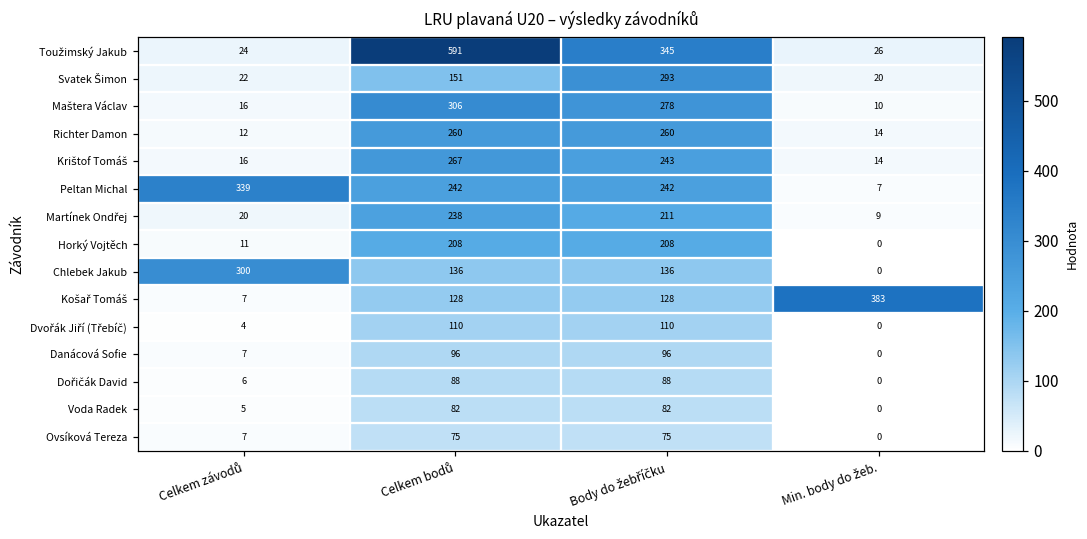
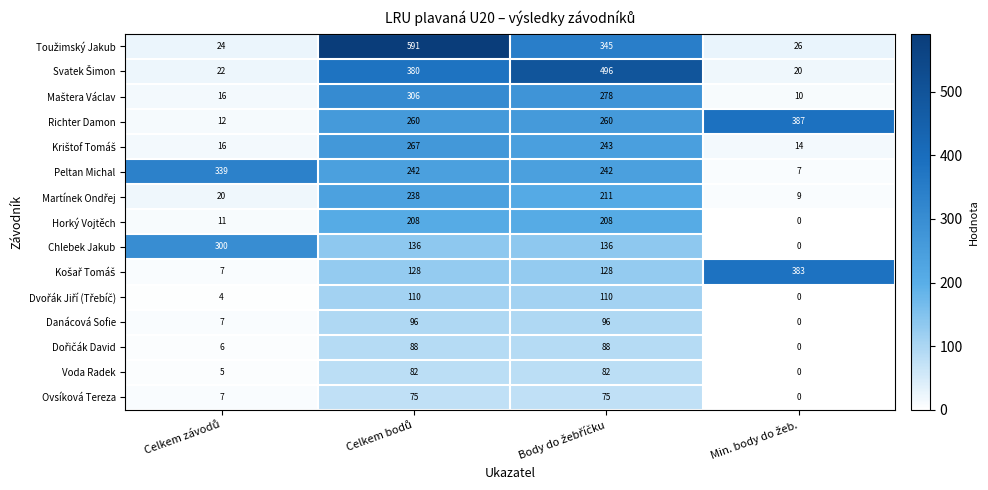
Svatek Šimon, Celkem bodů: 151 -> 380
Svatek Šimon, Body do žebříčku: 293 -> 496
Richter Damon, Min. body do žeb.: 14 -> 387
